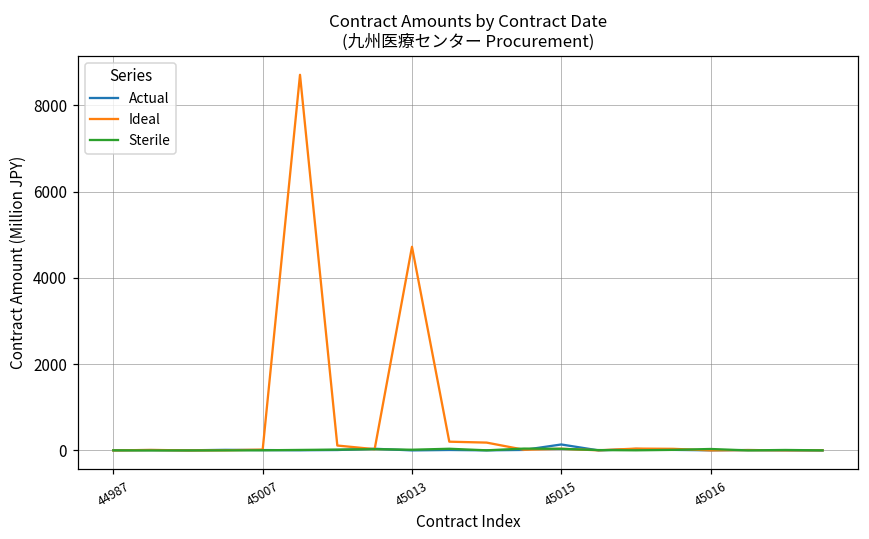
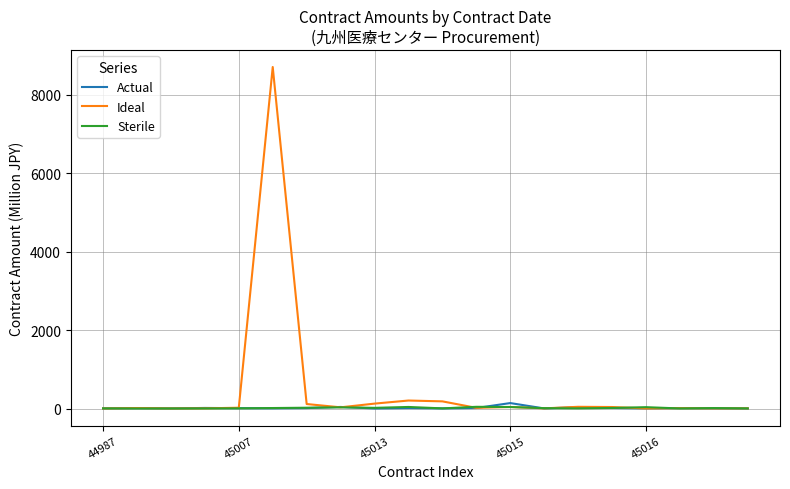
Ideal, 45013: 4700 -> 100
